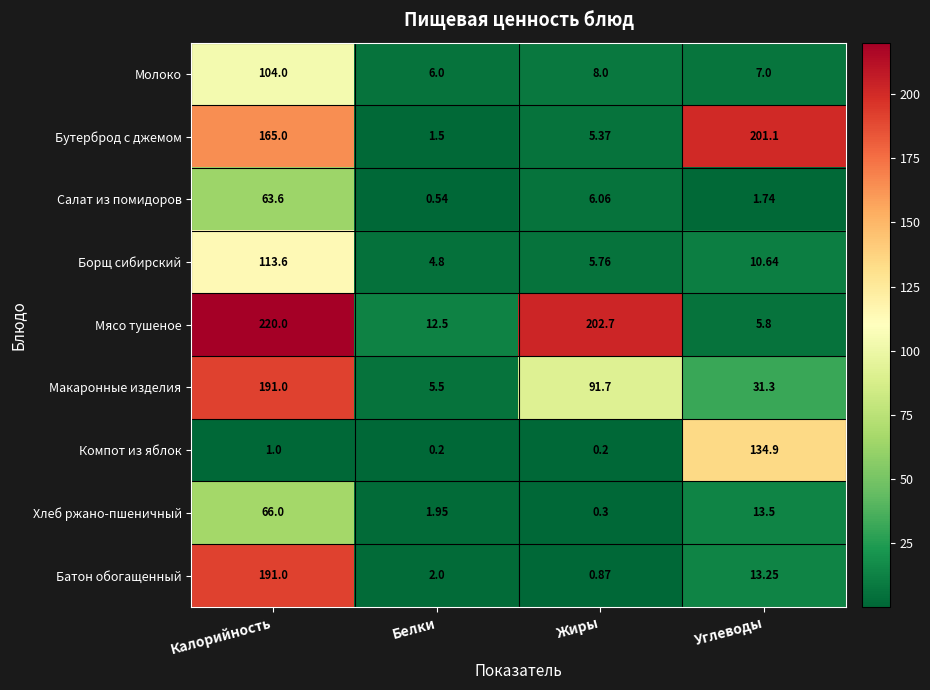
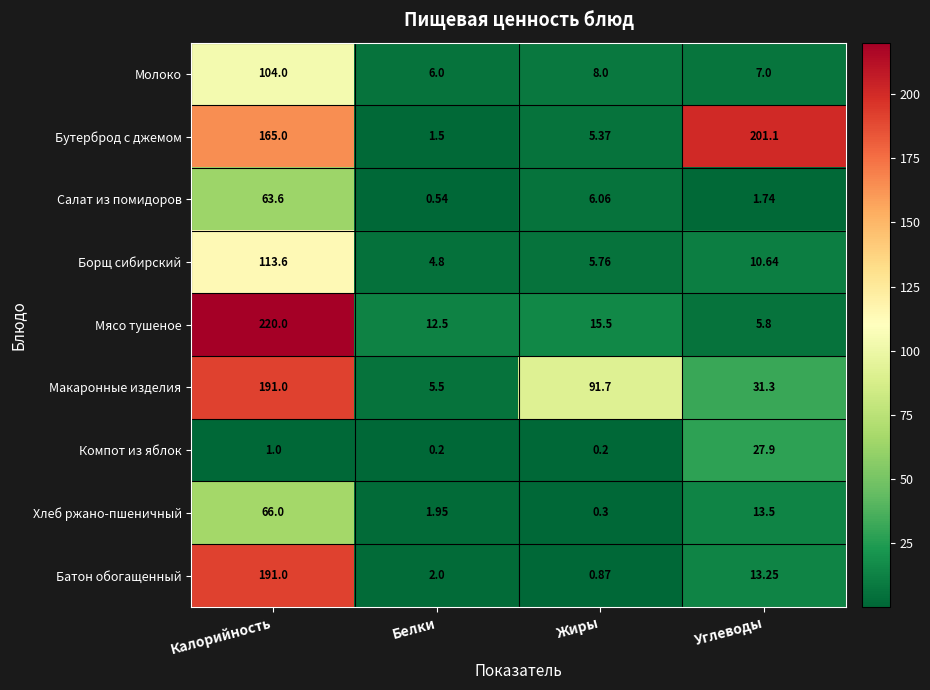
Мясо тушеное, Жиры: 202.7 -> 15.5
Компот из яблок, Углеводы: 134.9 -> 27.9
